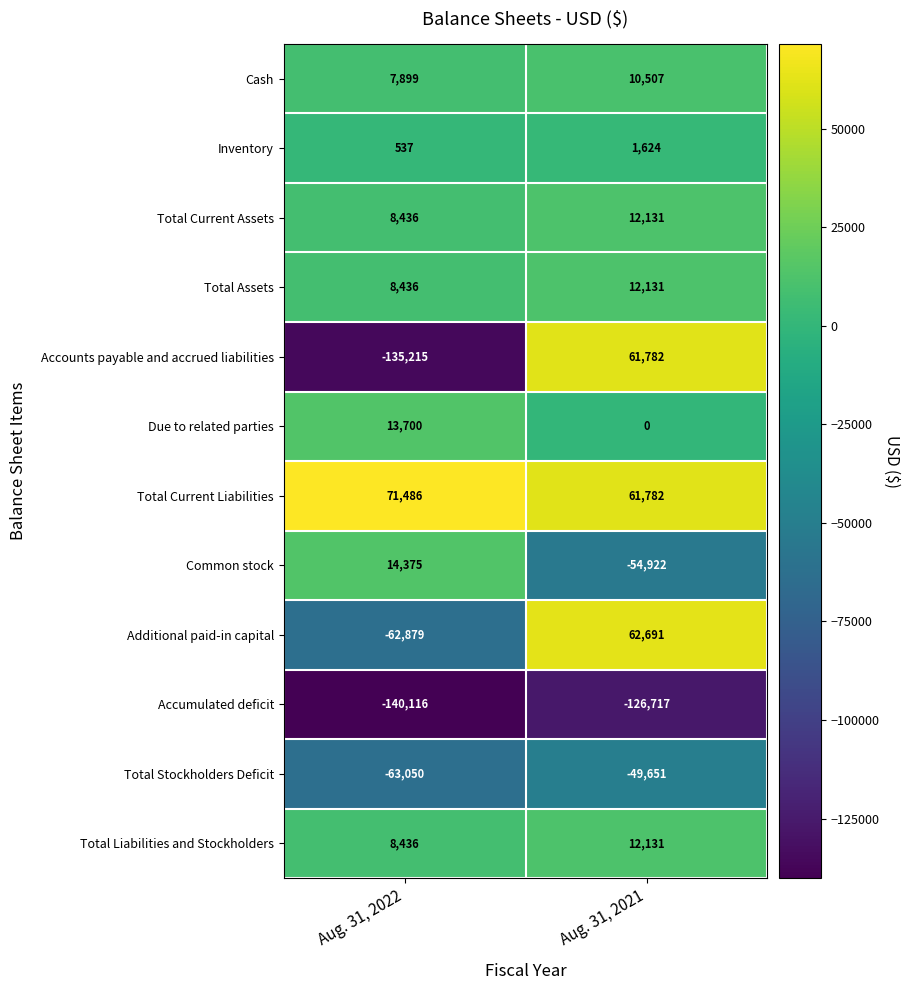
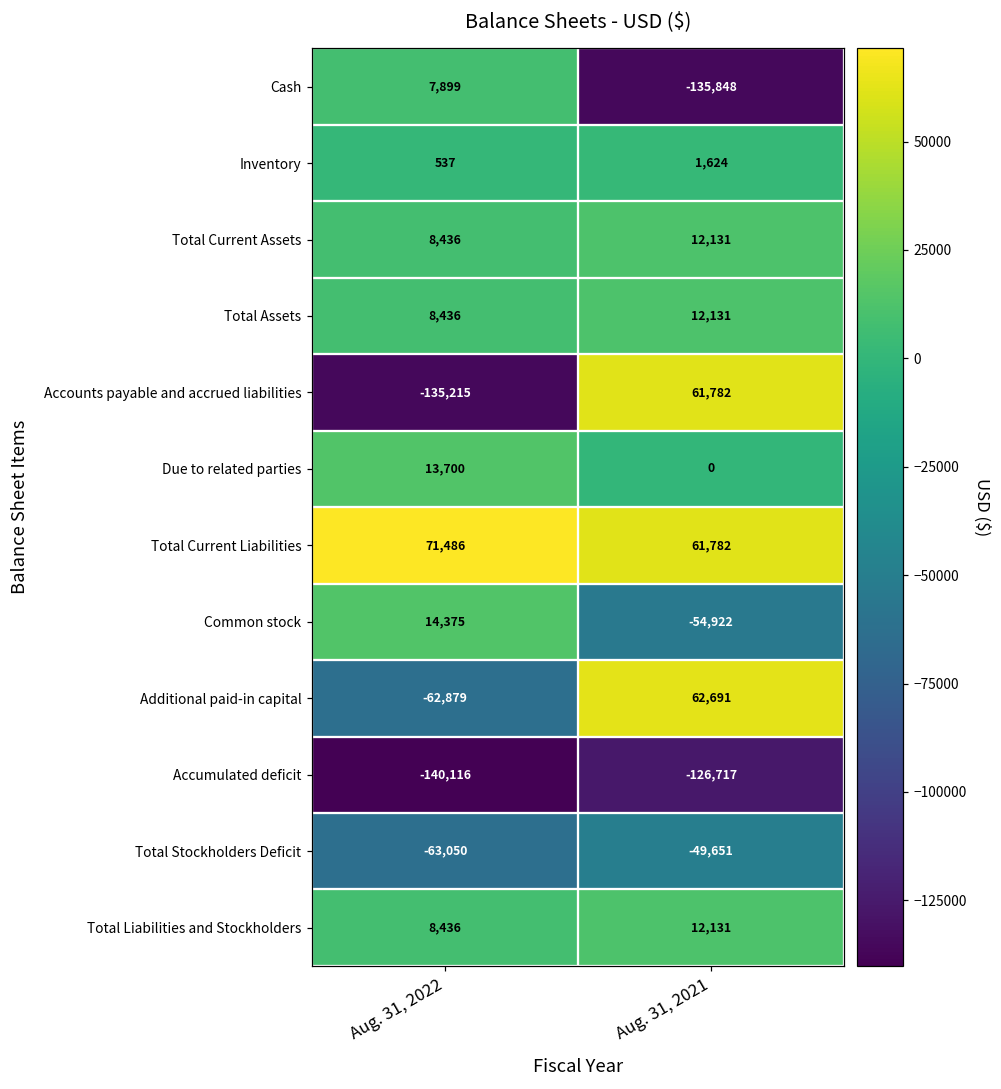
Cash, Aug. 31, 2021: 10,507 -> -135,848
